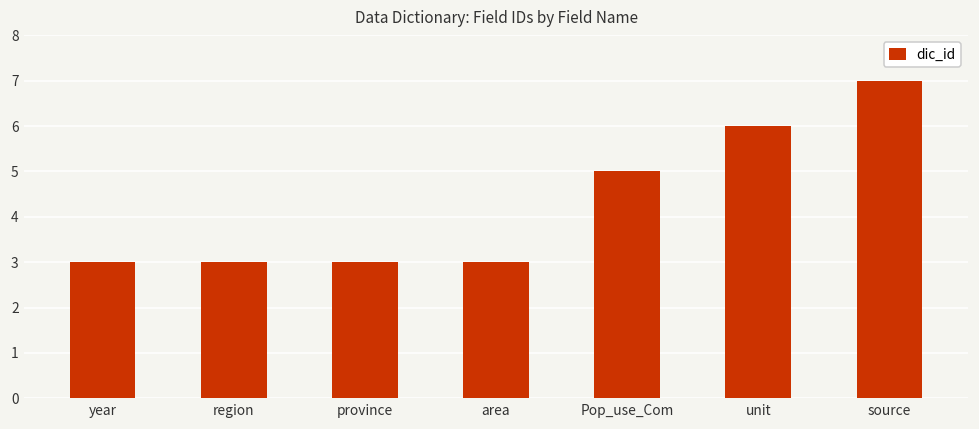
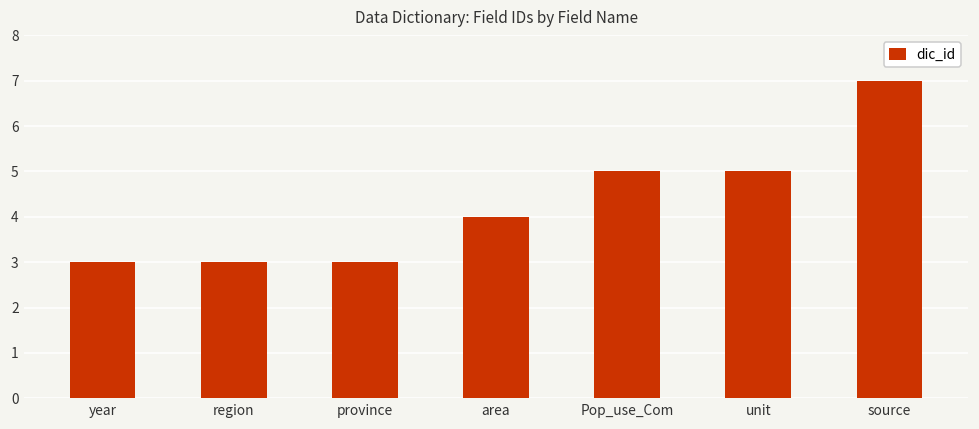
area: 3 -> 4
unit: 6 -> 5
